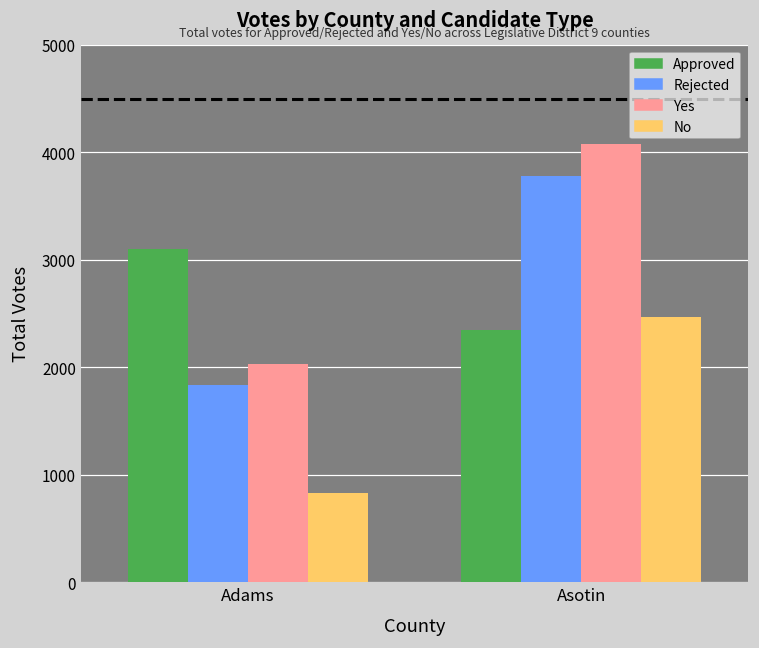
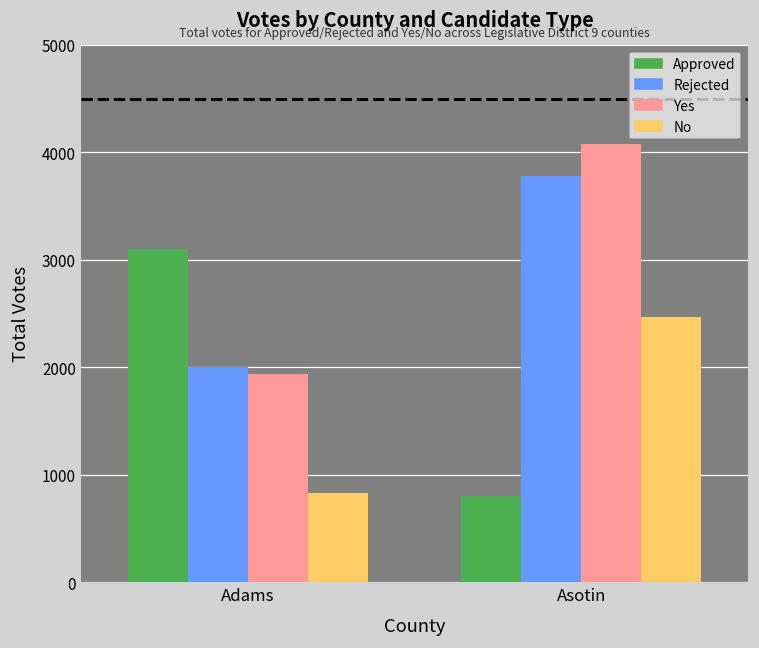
Rejected, Adams: 1800 -> 2000
Yes, Adams: 2000 -> 1900
Approved, Asotin: 2300 -> 800
